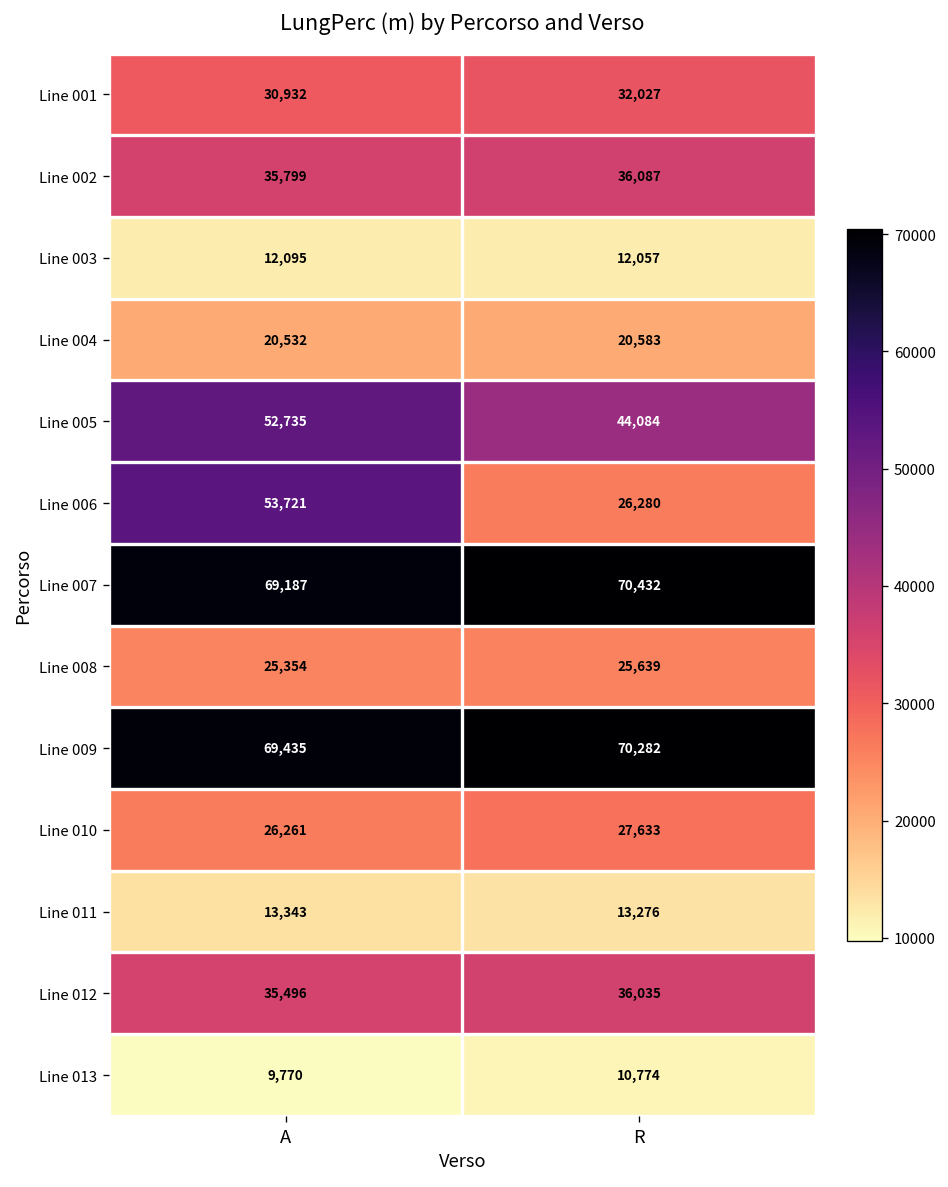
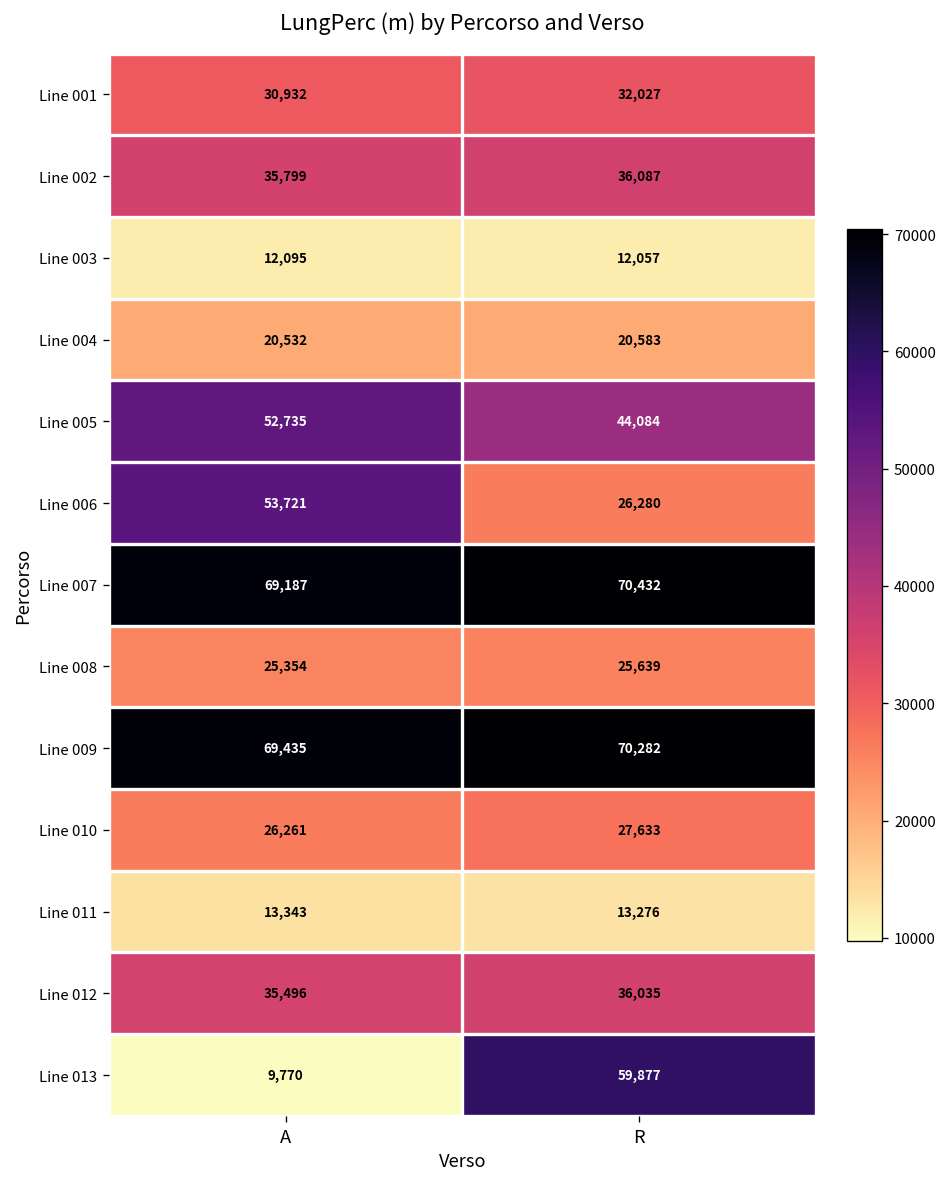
Line 013, R: 10,774 -> 59,877
